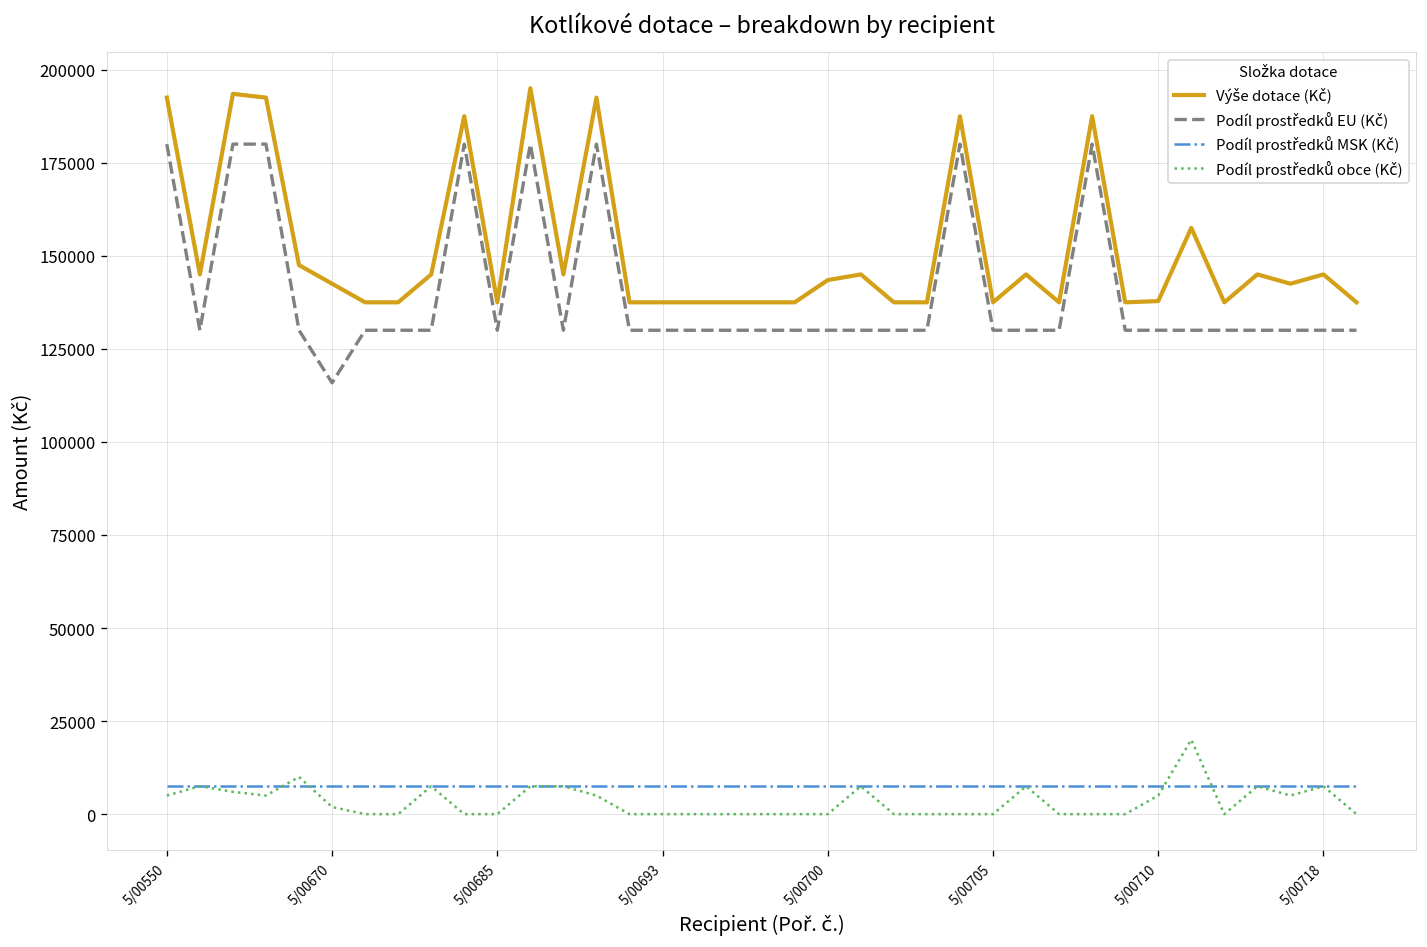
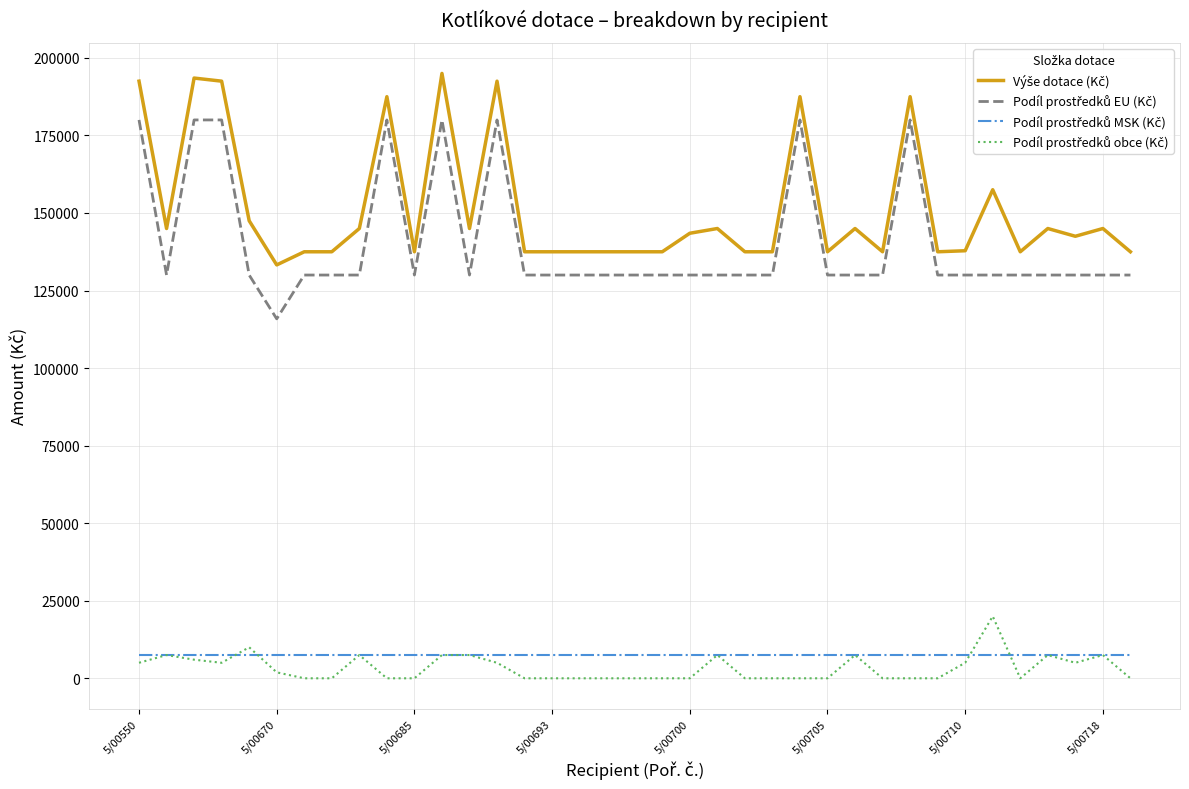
Výše dotace (Kč), 5/00670: 143000 -> 133000
